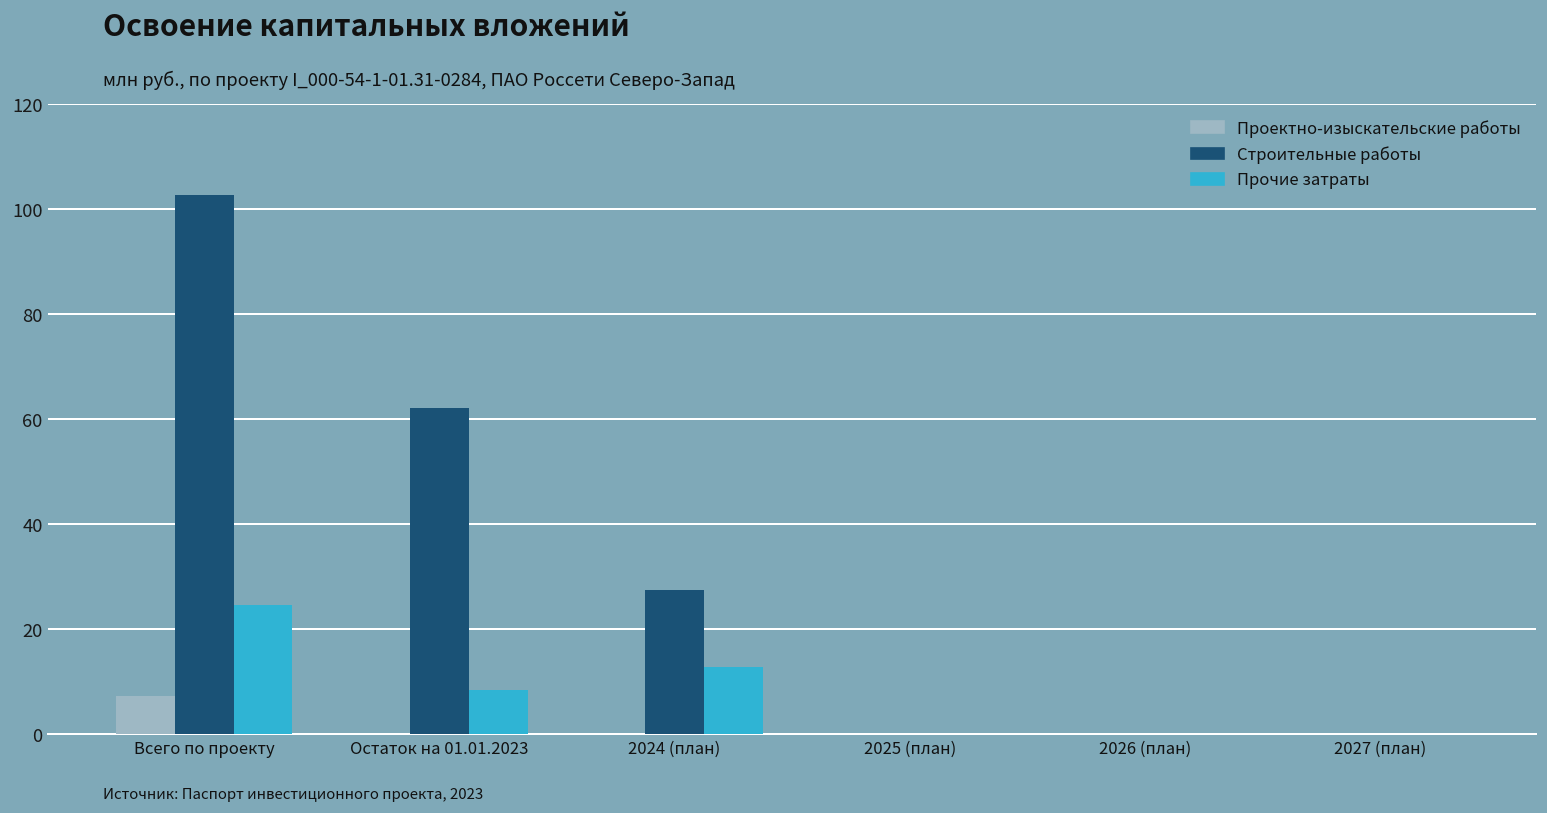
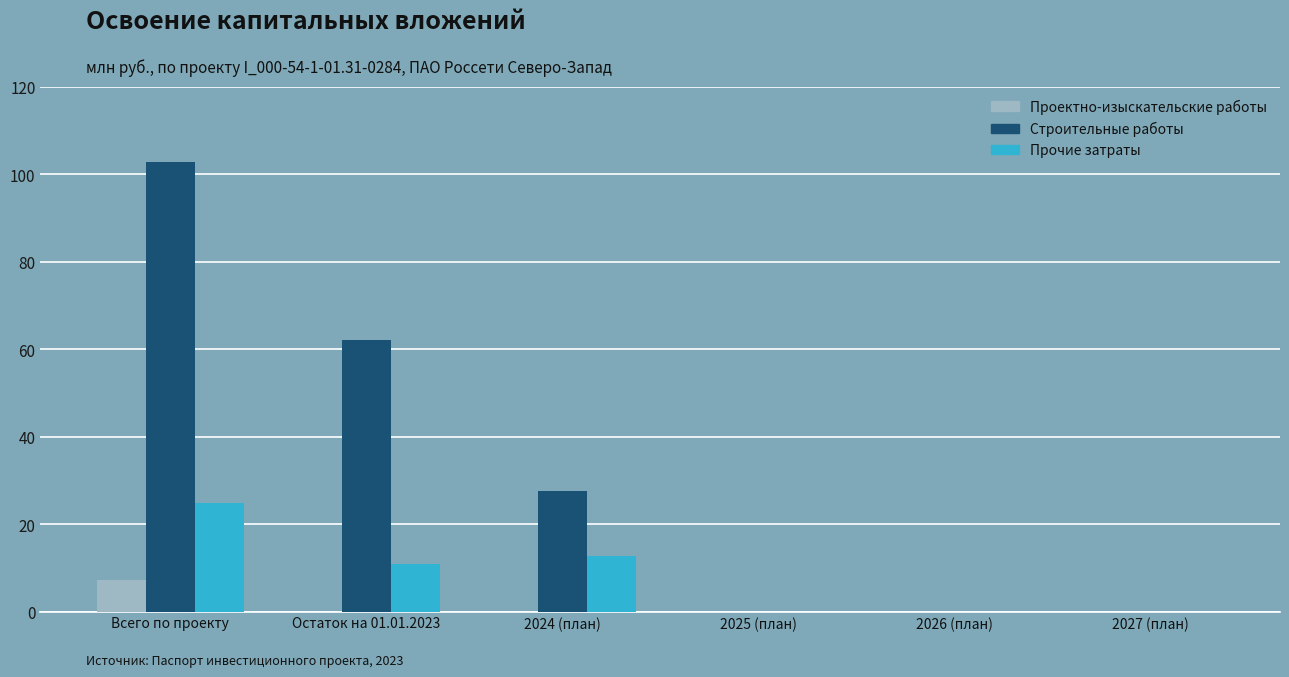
Прочие затраты, Остаток на 01.01.2023: 9 -> 11
